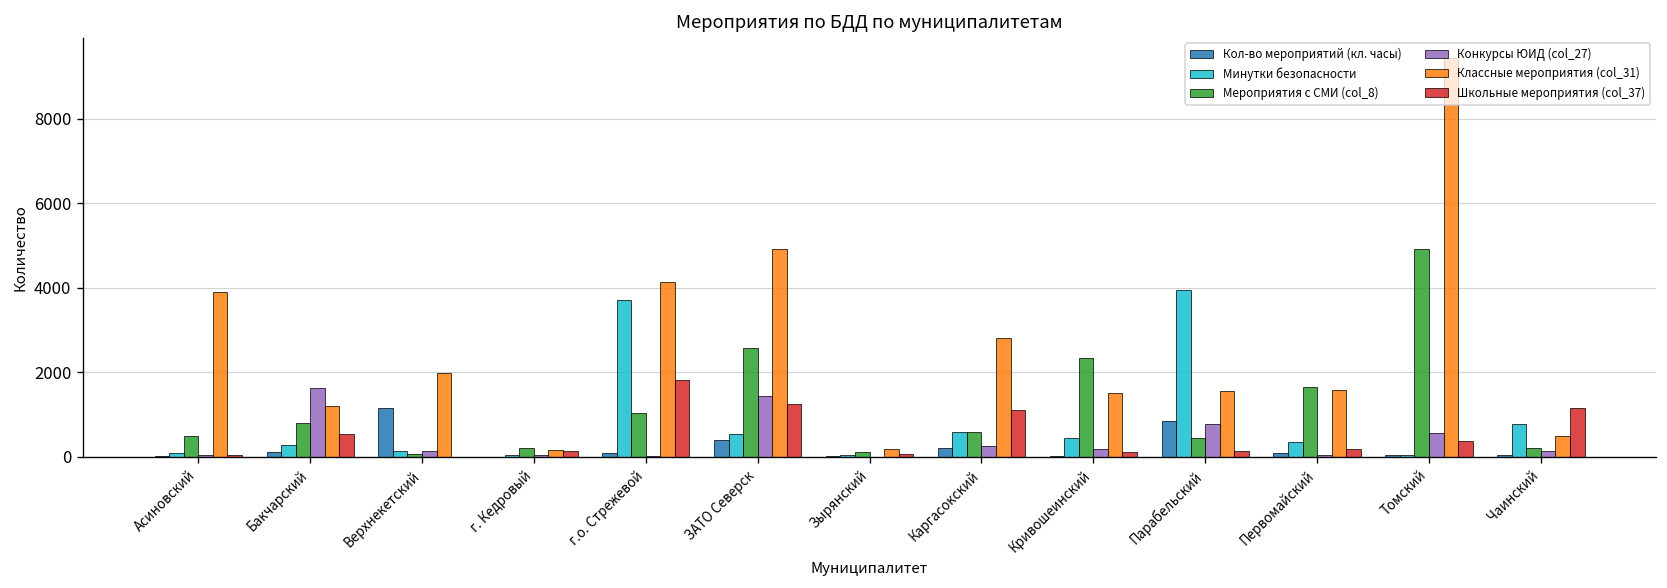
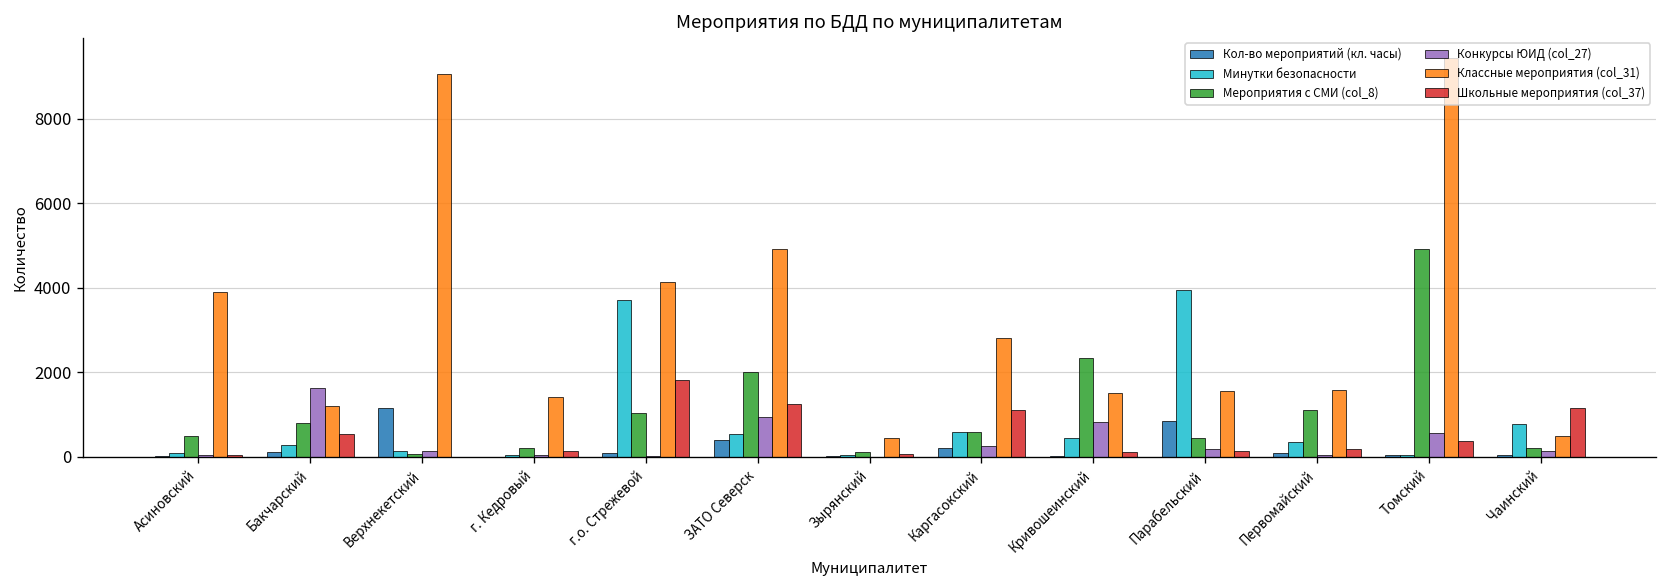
Классные мероприятия (col_31), Верхнекетский: 2000 -> 9100
Классные мероприятия (col_31), г. Кедровый: 200 -> 1400
Мероприятия с СМИ (col_8), ЗАТО Северск: 2600 -> 2000
Конкурсы ЮИД (col_27), ЗАТО Северск: 1400 -> 1000
Классные мероприятия (col_31), Зырянский: 200 -> 400
Конкурсы ЮИД (col_27), Кривошеинский: 200 -> 800
Конкурсы ЮИД (col_27), Парабельский: 800 -> 200
Мероприятия с СМИ (col_8), Первомайский: 1700 -> 1100
